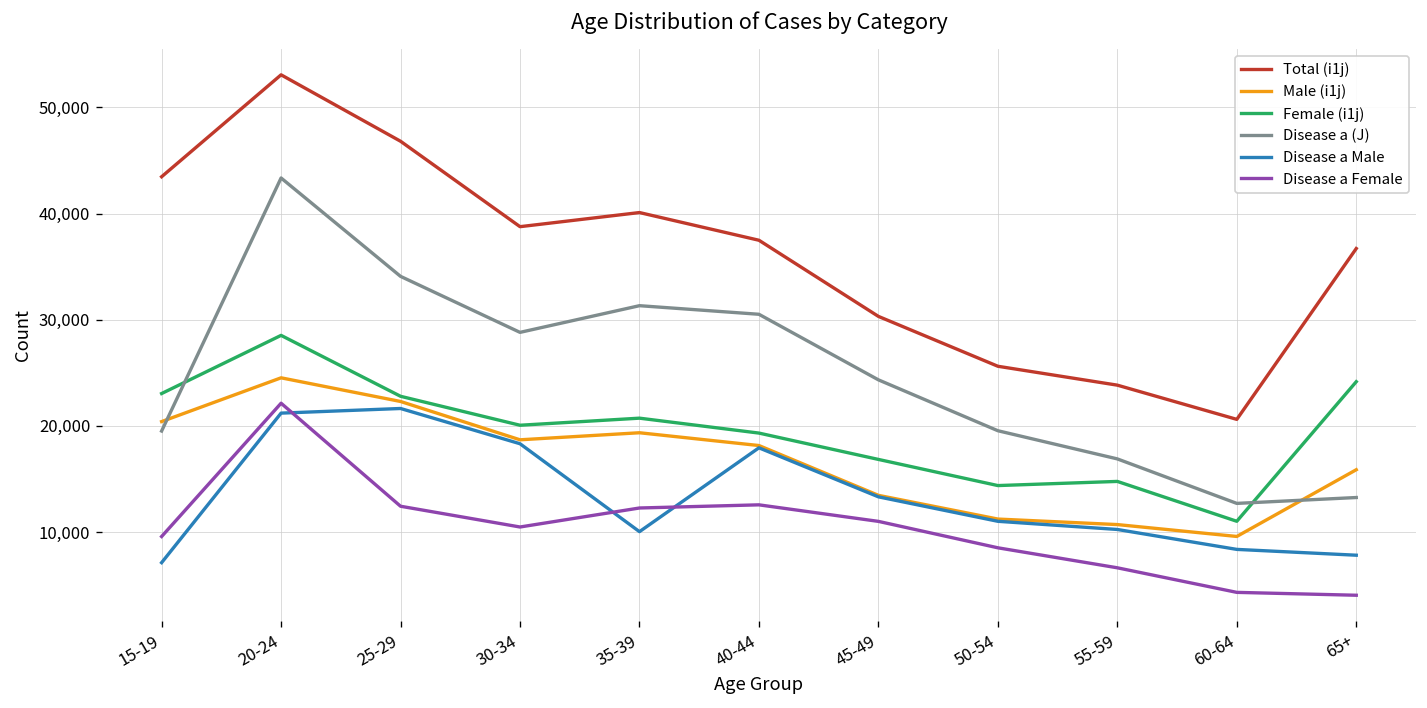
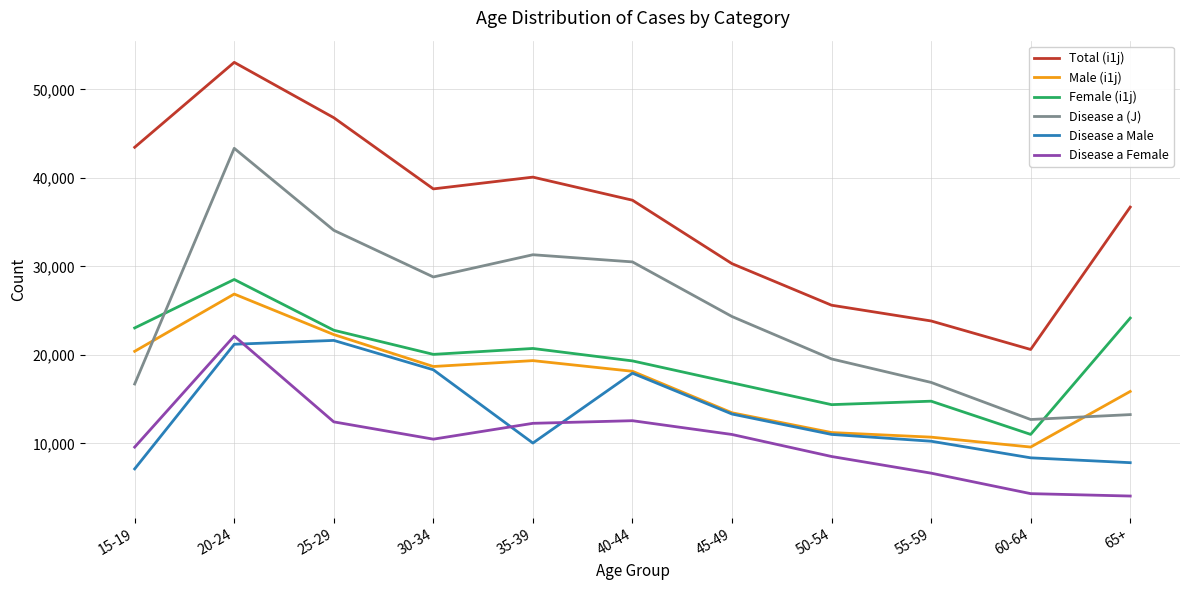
Disease a (J), 15-19: 20,000 -> 17,000
Male (i1j), 20-24: 25,000 -> 27,000
